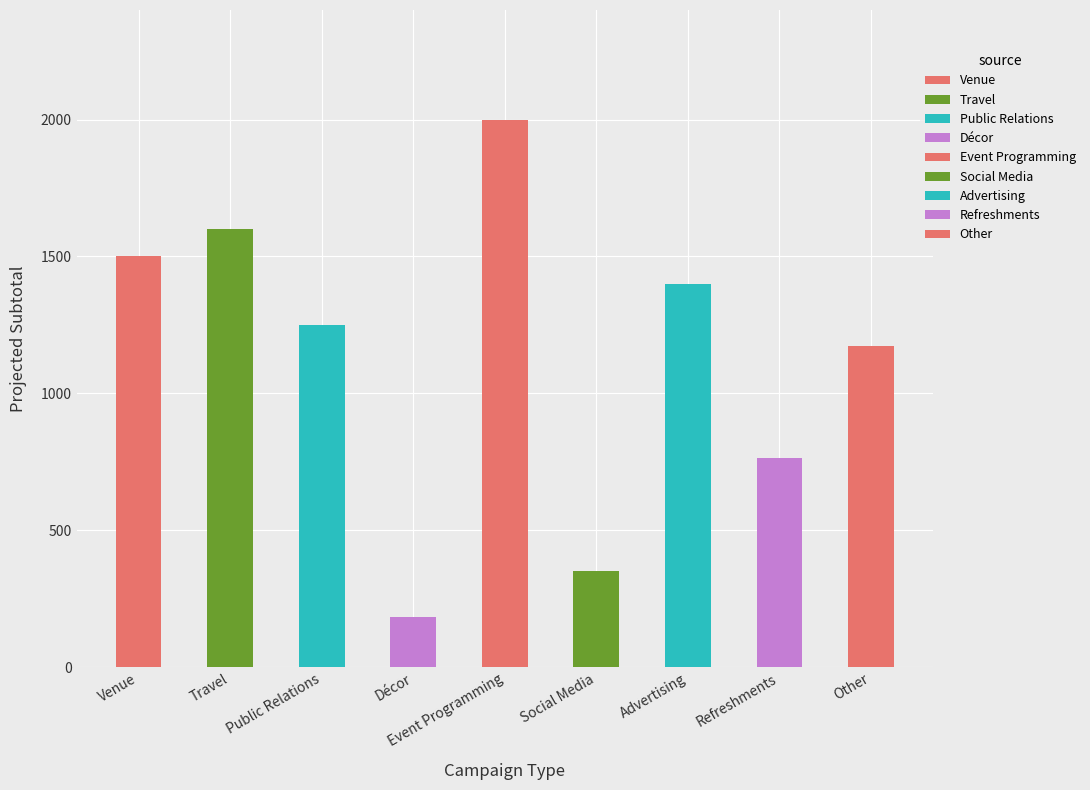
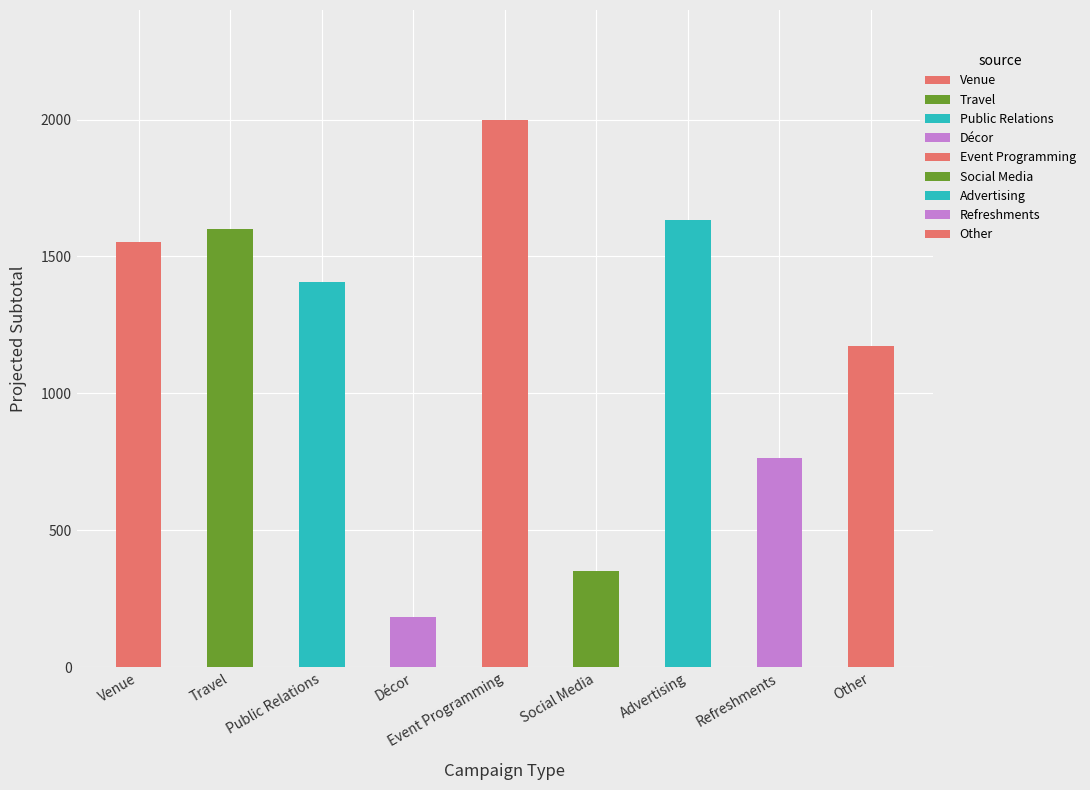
Venue: 1500 -> 1550
Public Relations: 1250 -> 1410
Advertising: 1400 -> 1640
